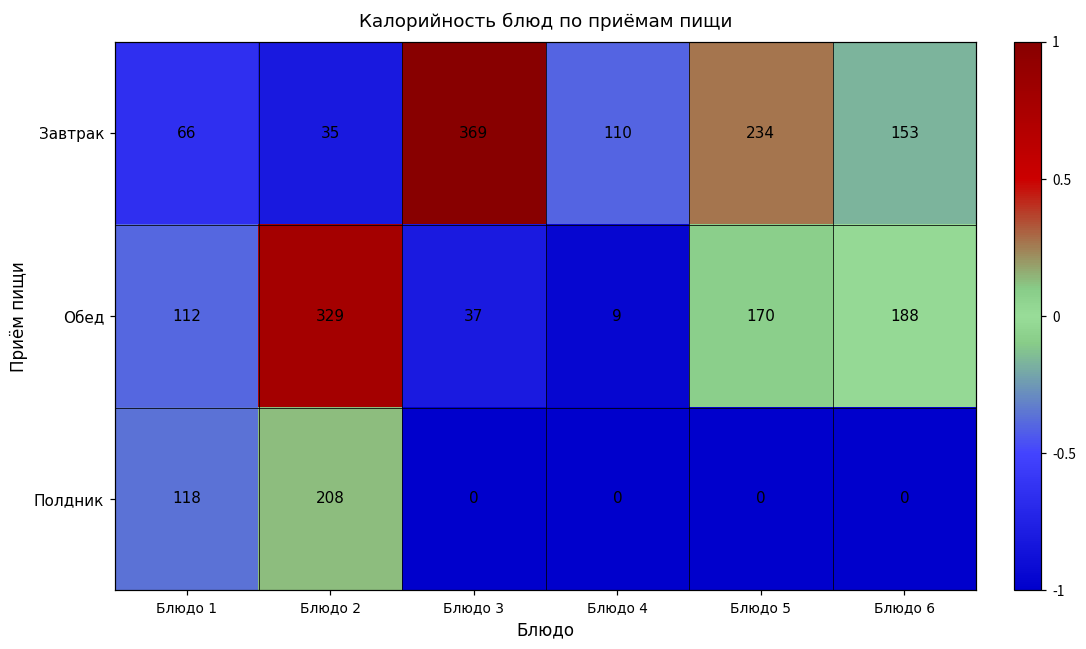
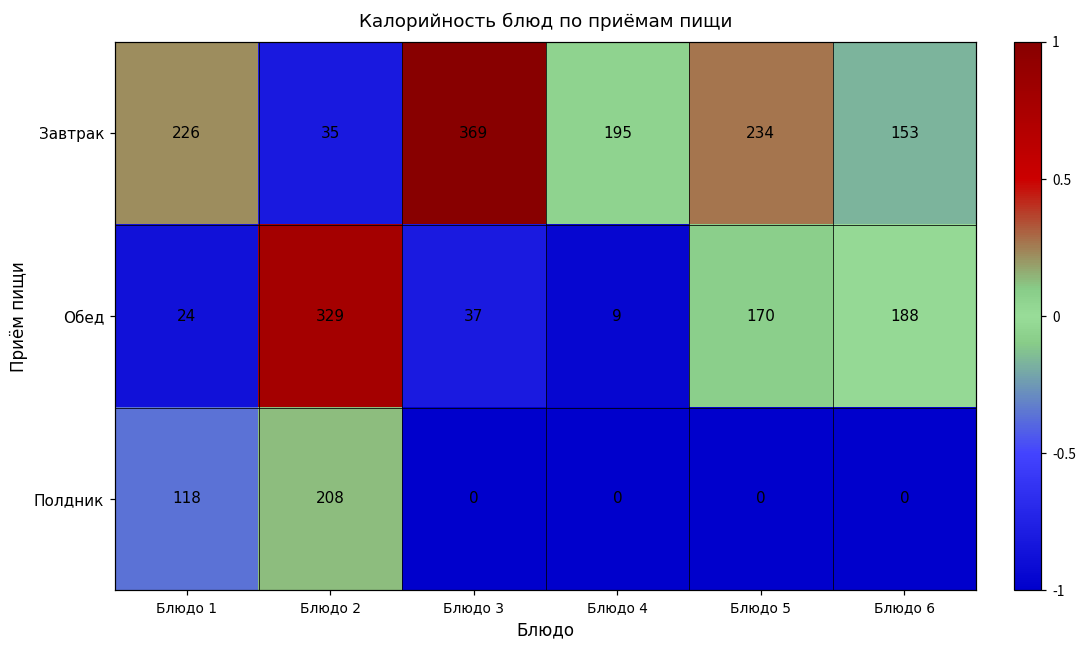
Завтрак, Блюдо 1: 66 -> 226
Завтрак, Блюдо 4: 110 -> 195
Обед, Блюдо 1: 112 -> 24
